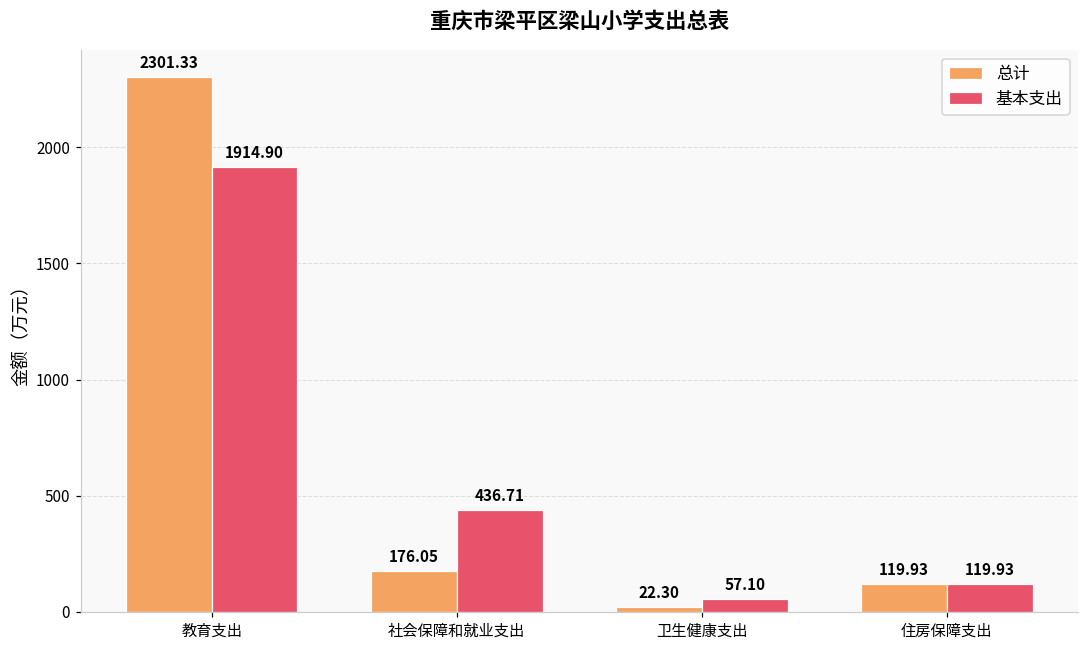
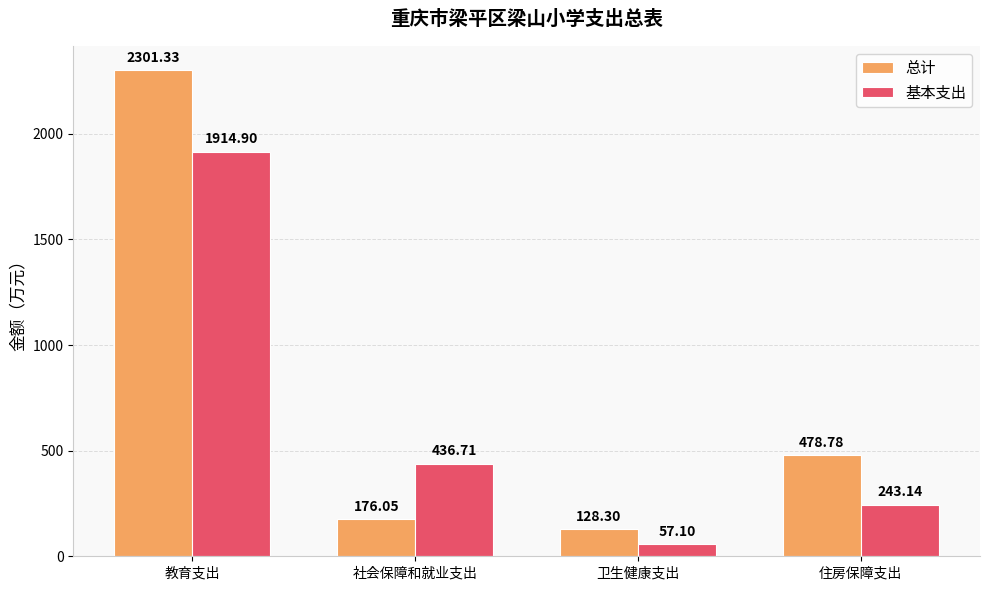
总计, 卫生健康支出: 22.30 -> 128.30
总计, 住房保障支出: 119.93 -> 478.78
基本支出, 住房保障支出: 119.93 -> 243.14
